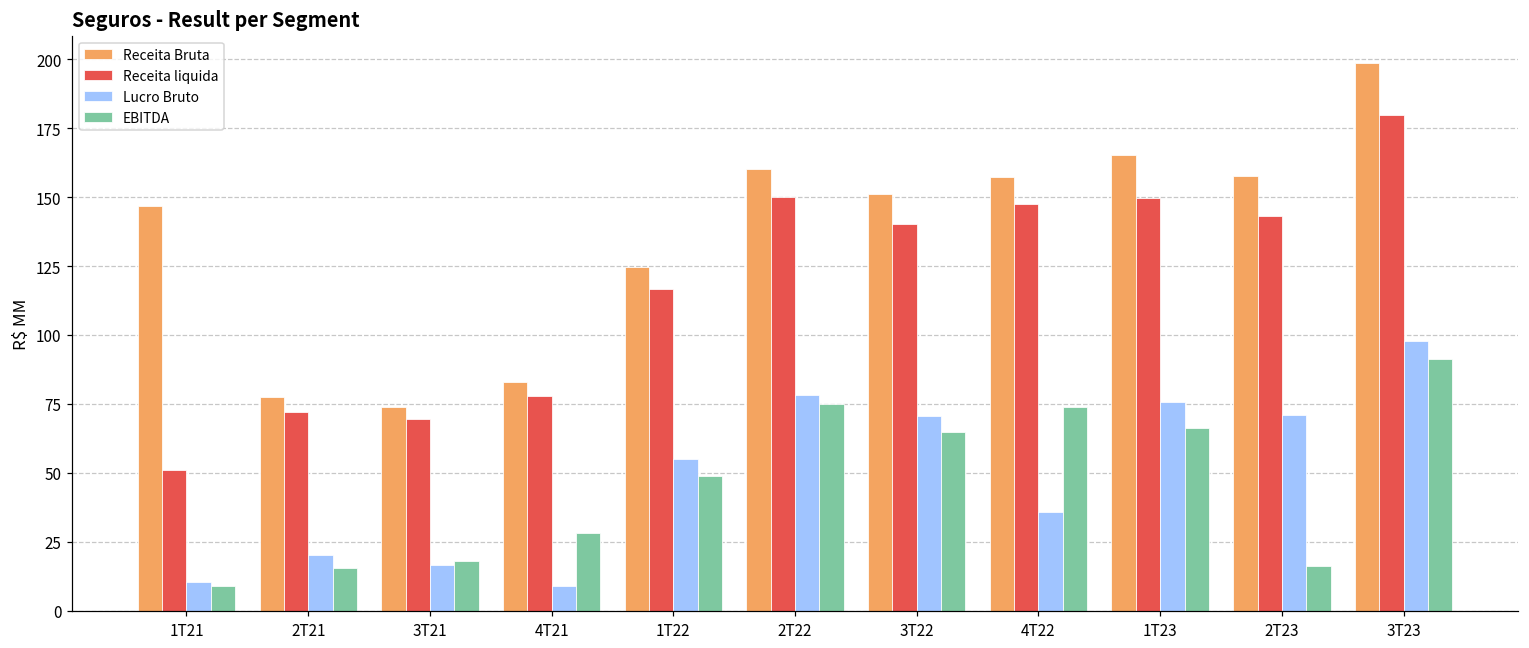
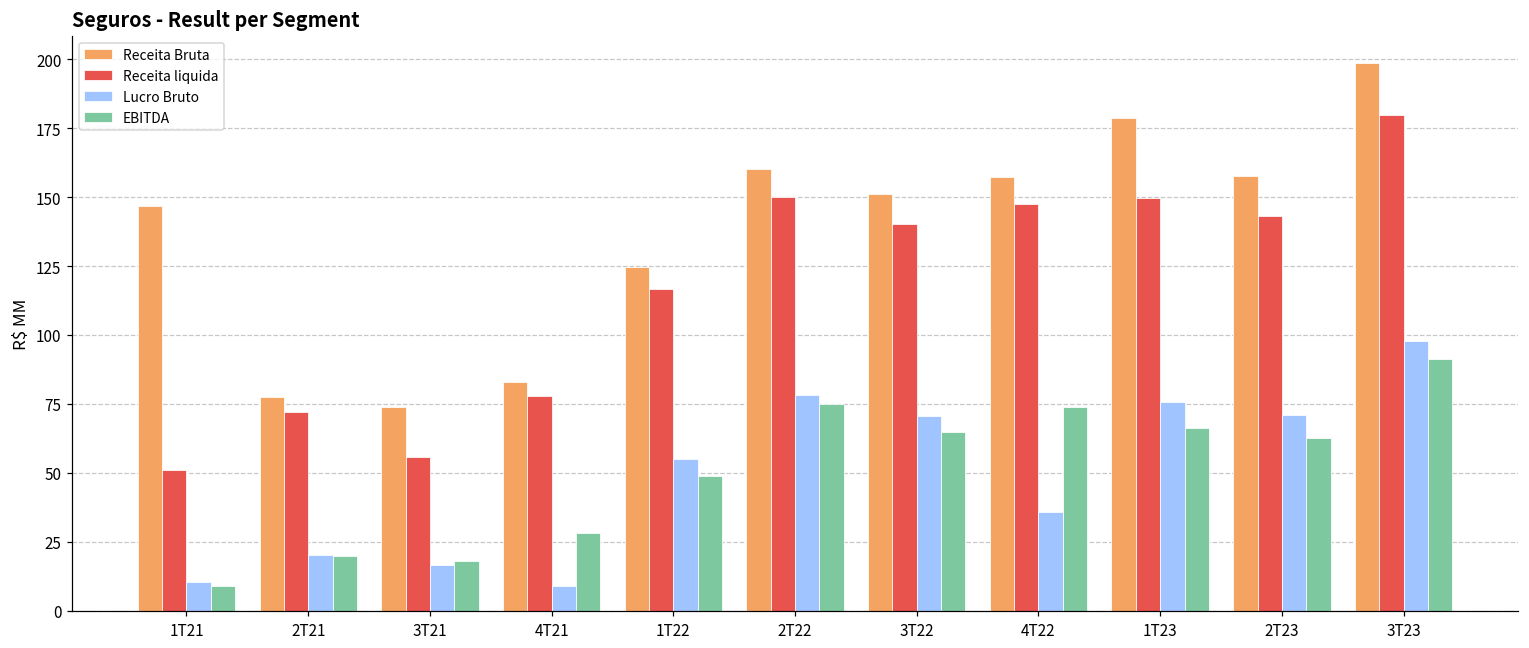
EBITDA, 2T21: 16 -> 20
Receita liquida, 3T21: 70 -> 56
Receita Bruta, 1T23: 165 -> 178
EBITDA, 2T23: 16 -> 63
